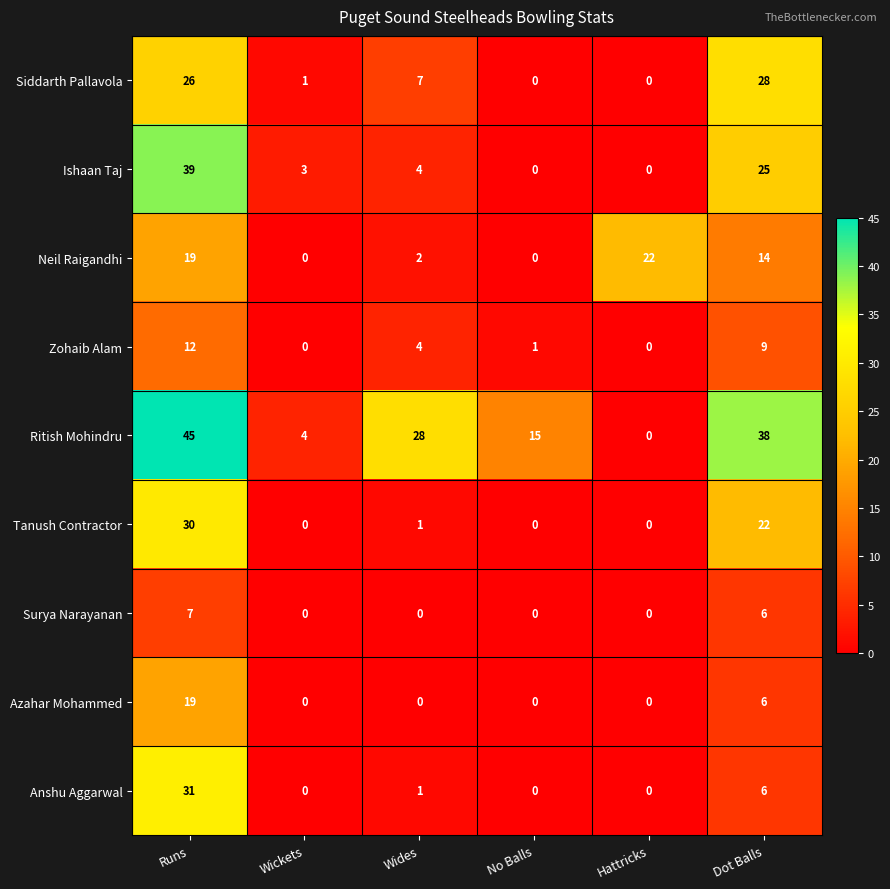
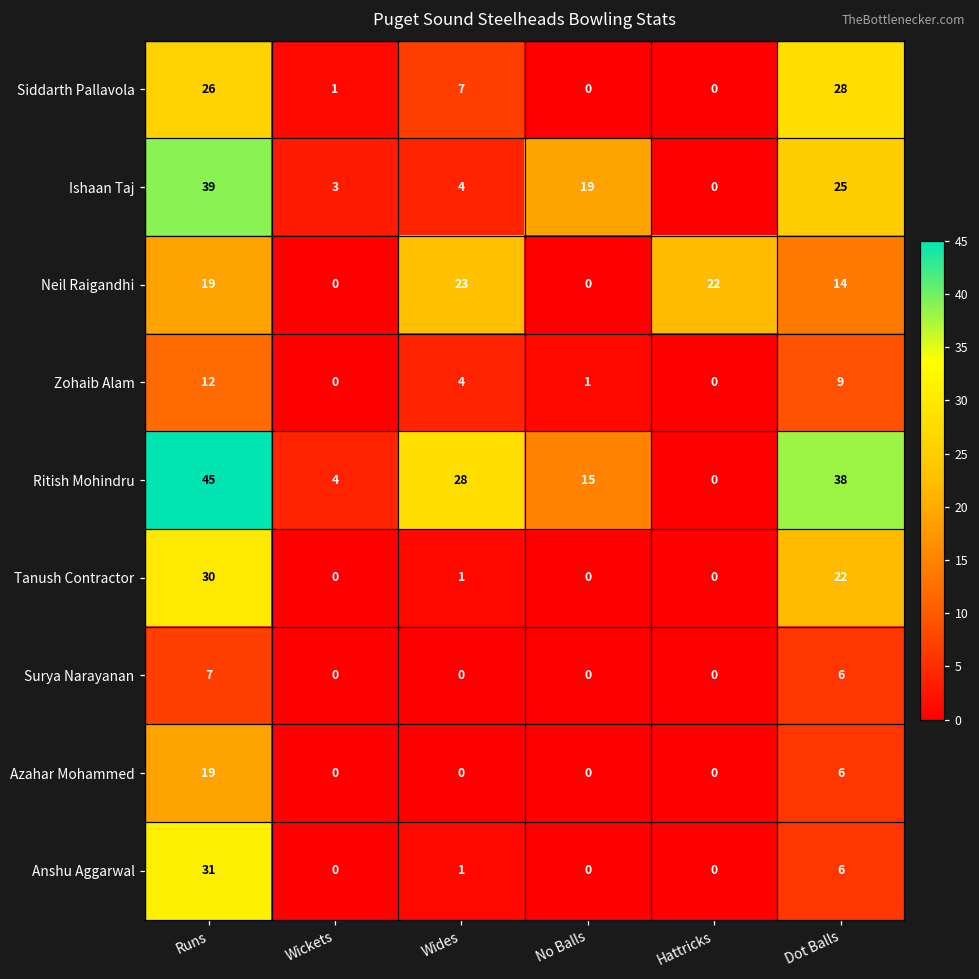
Ishaan Taj, No Balls: 0 -> 19
Neil Raigandhi, Wides: 2 -> 23
